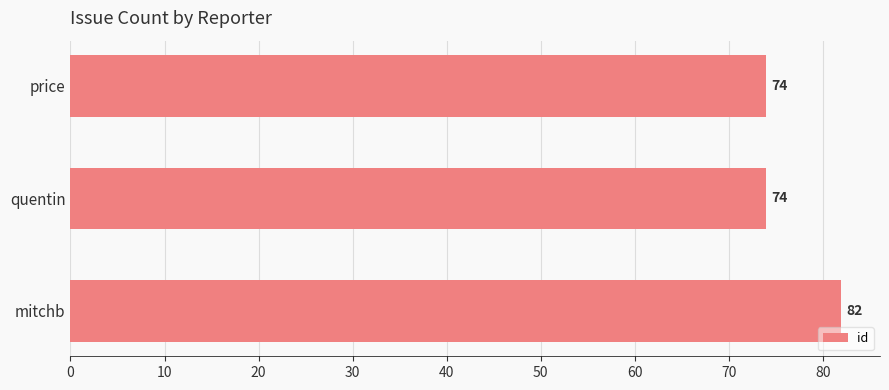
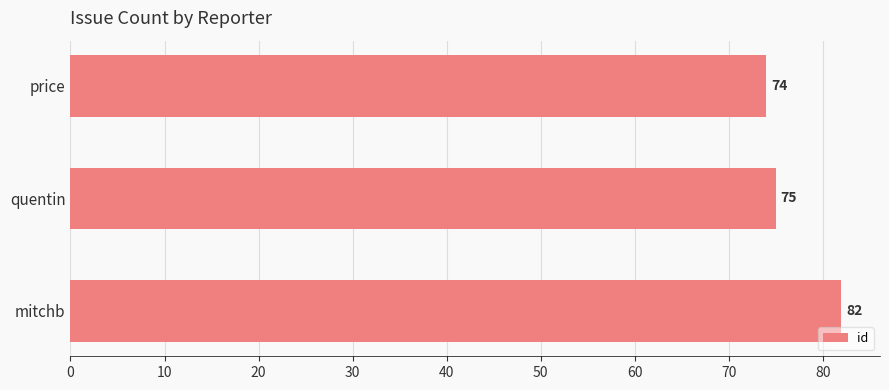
quentin: 74 -> 75
